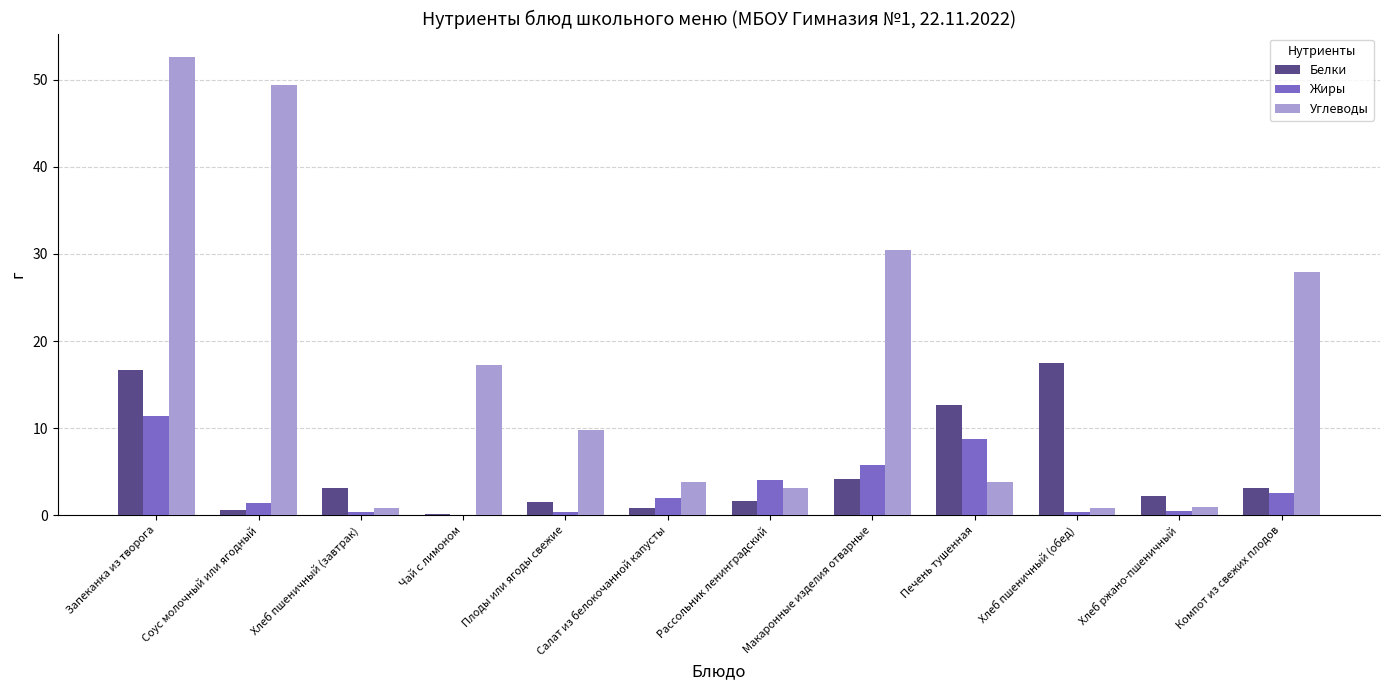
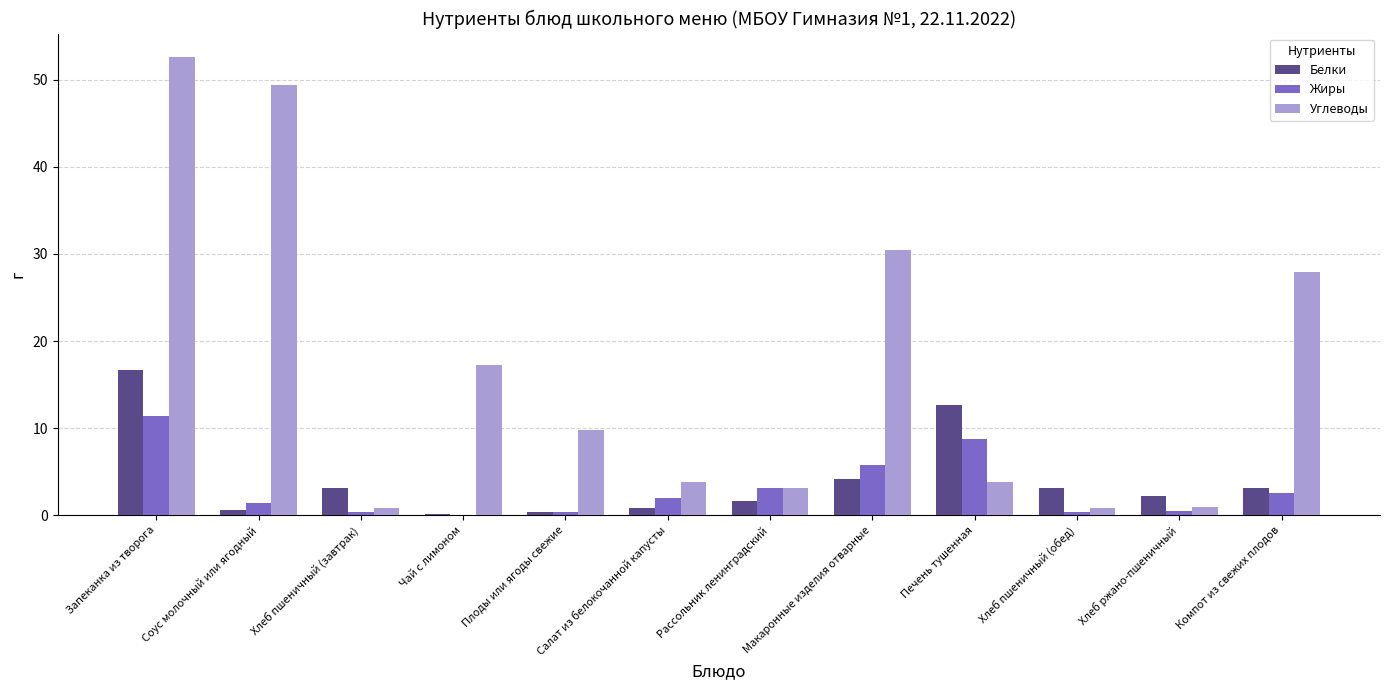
Белки, Плоды или ягоды свежие: 2 -> 0
Жиры, Рассольник ленинградский: 4 -> 3
Белки, Хлеб пшеничный (обед): 18 -> 3
